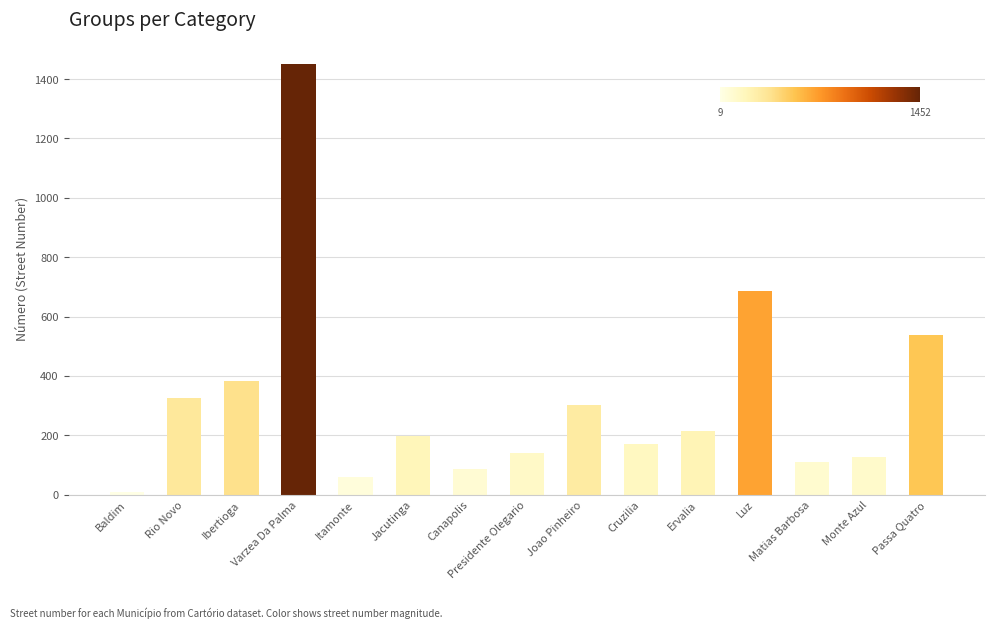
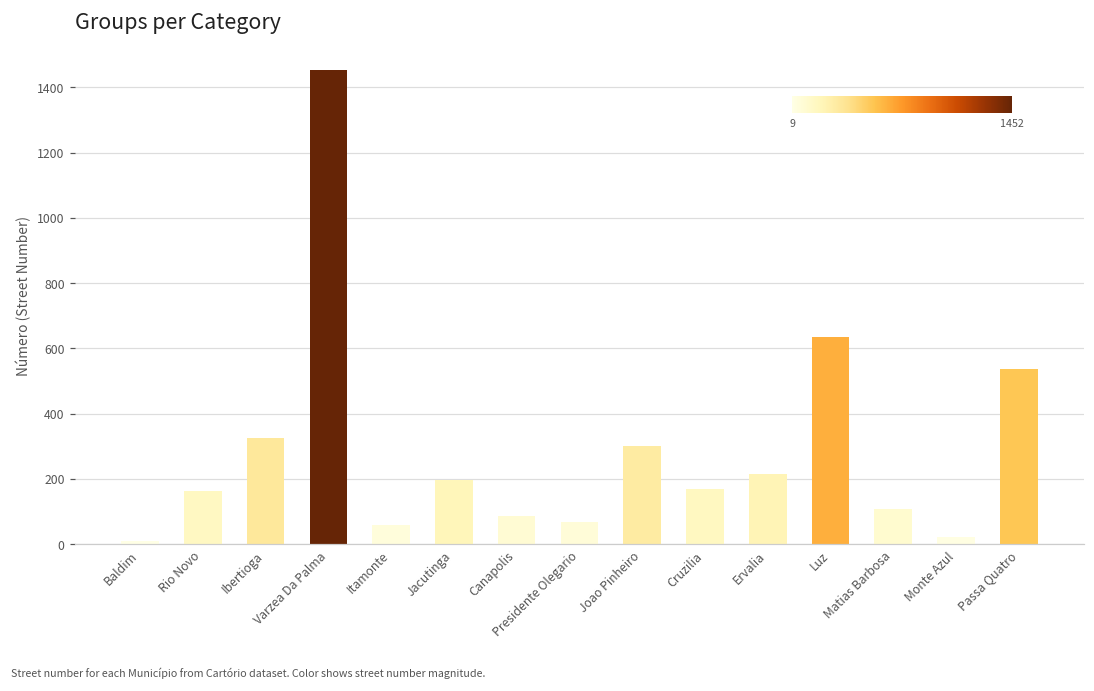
Rio Novo: 330 -> 160
Ibertioga: 380 -> 330
Presidente Olegario: 140 -> 70
Luz: 690 -> 640
Monte Azul: 130 -> 20
